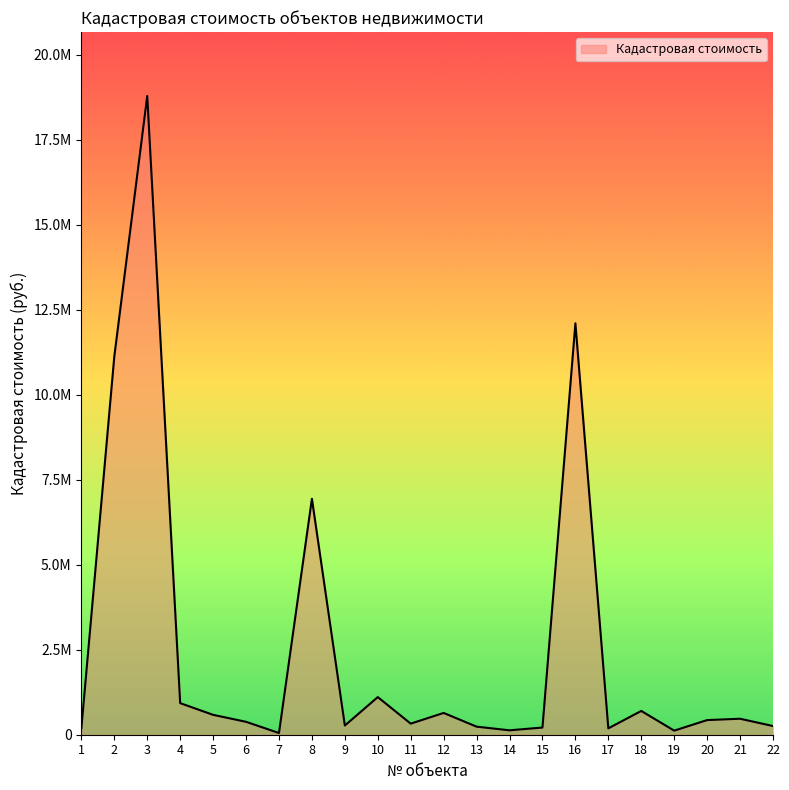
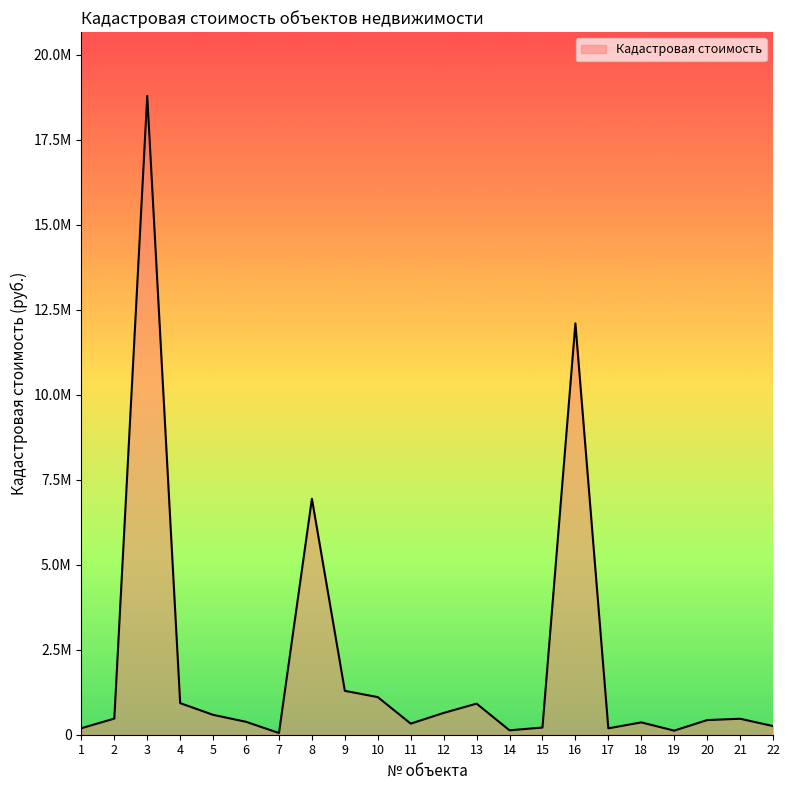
2: 11100000 -> 500000
9: 300000 -> 1300000
13: 200000 -> 900000
18: 700000 -> 400000
